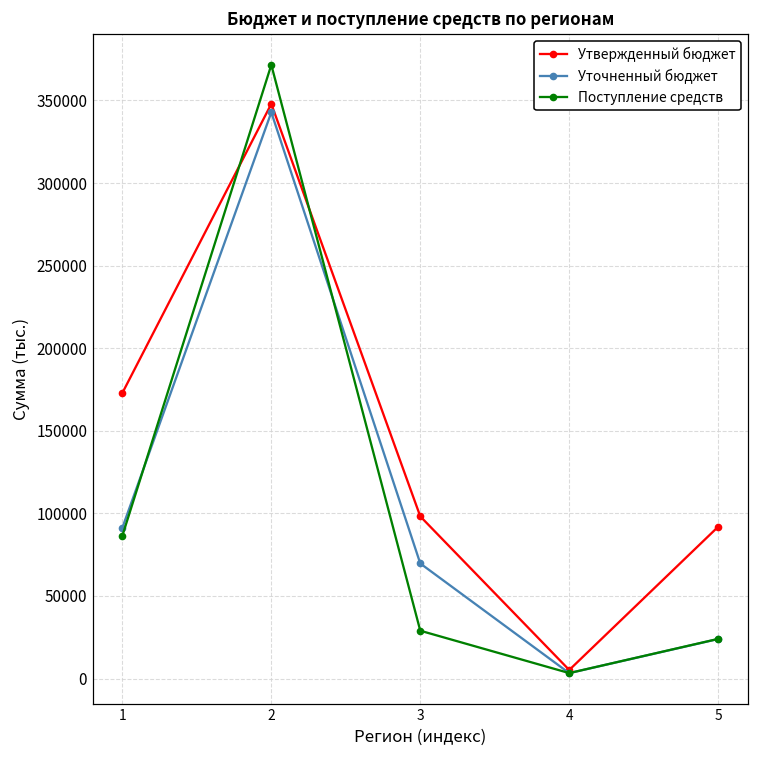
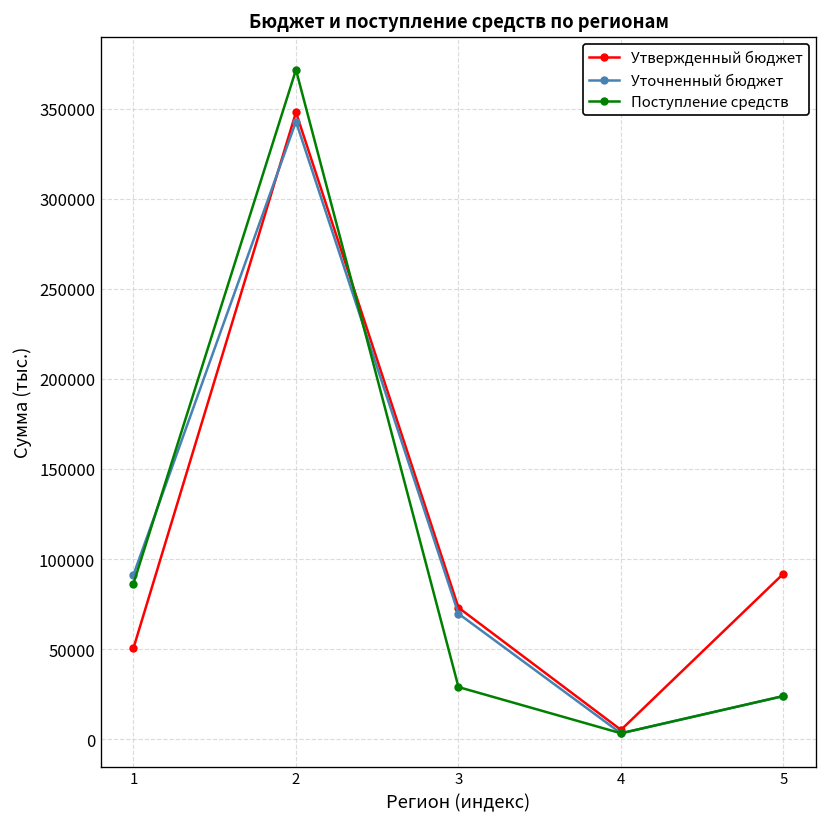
Утвержденный бюджет, 1: 173000 -> 51000
Утвержденный бюджет, 3: 98000 -> 73000
